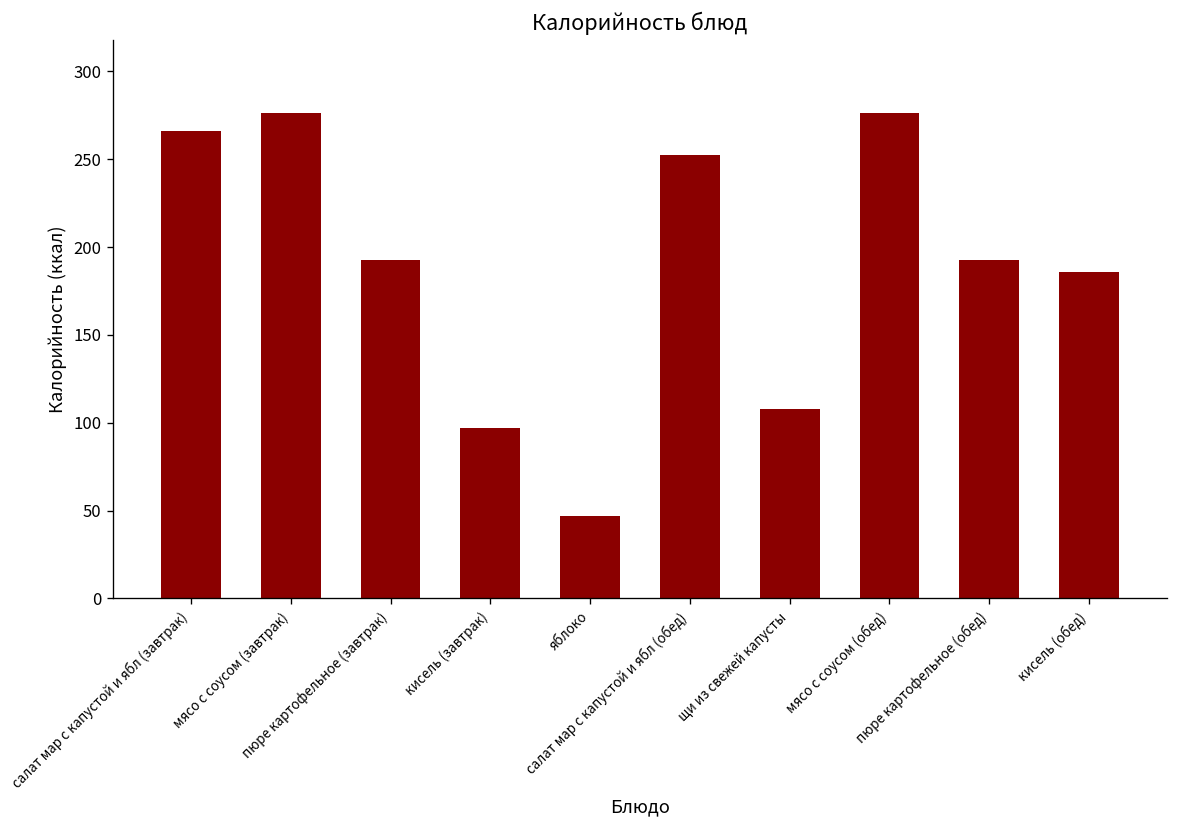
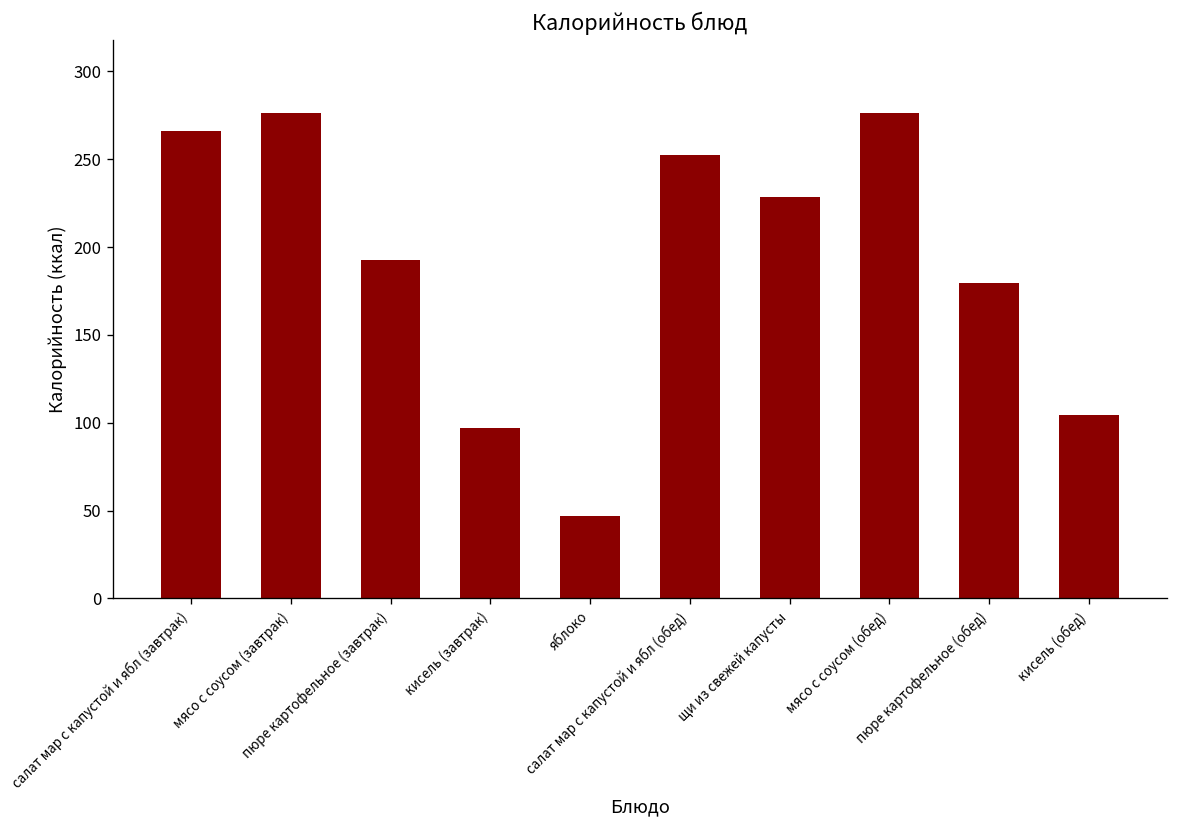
щи из свежей капусты: 108 -> 228
пюре картофельное (обед): 193 -> 179
кисель (обед): 186 -> 105
